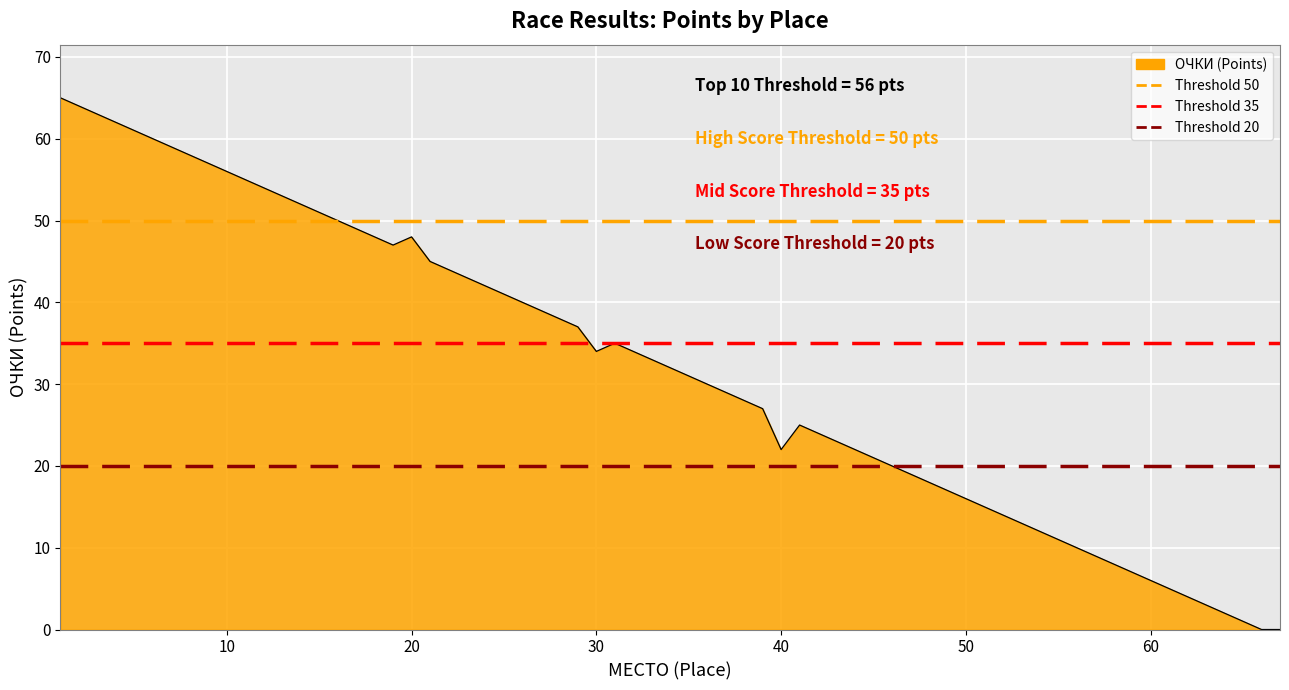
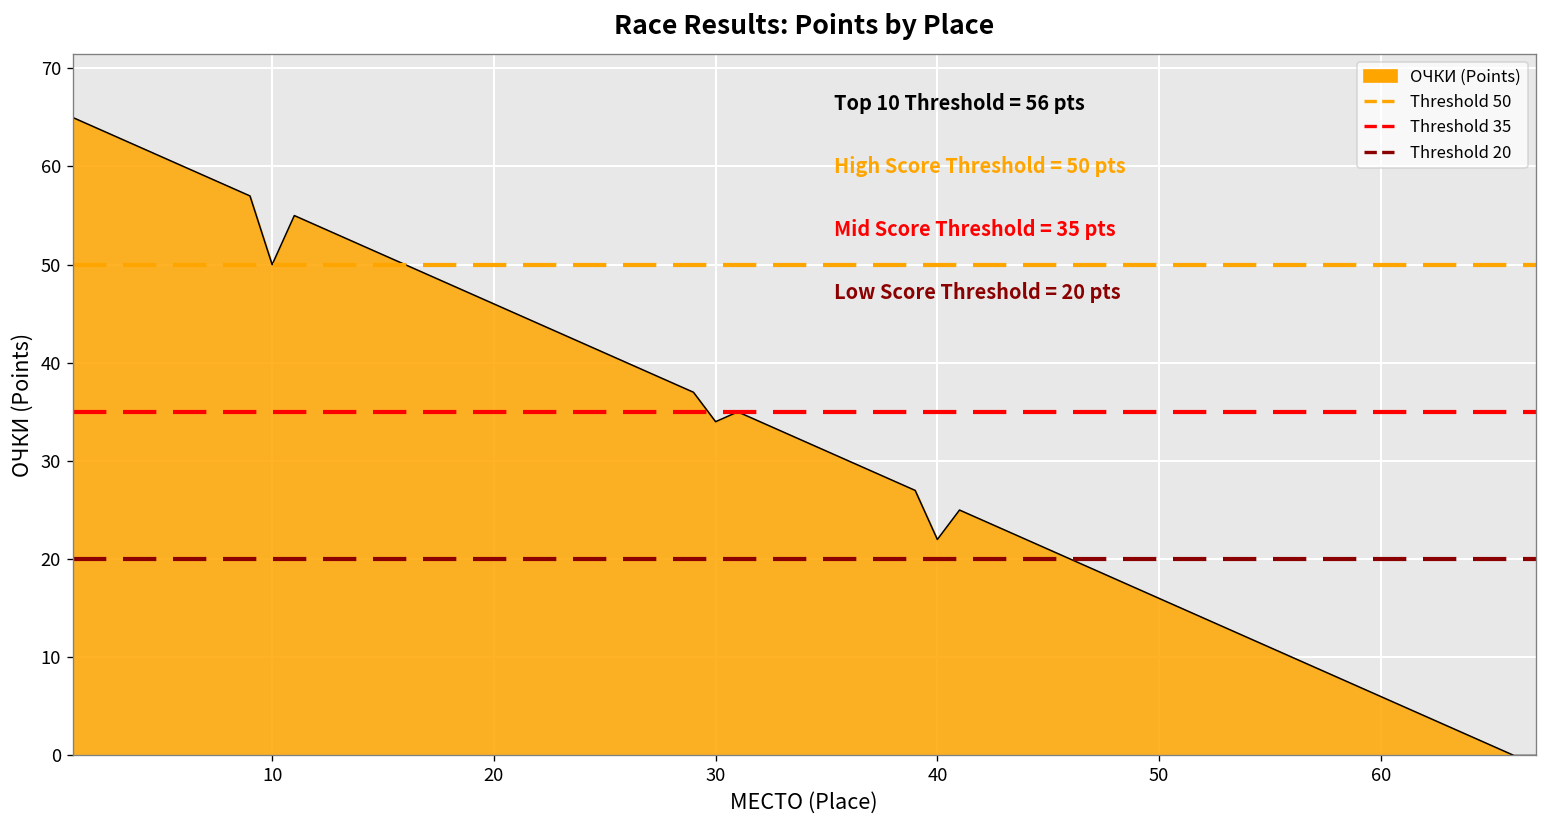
10: 56 -> 50
20: 48 -> 46
